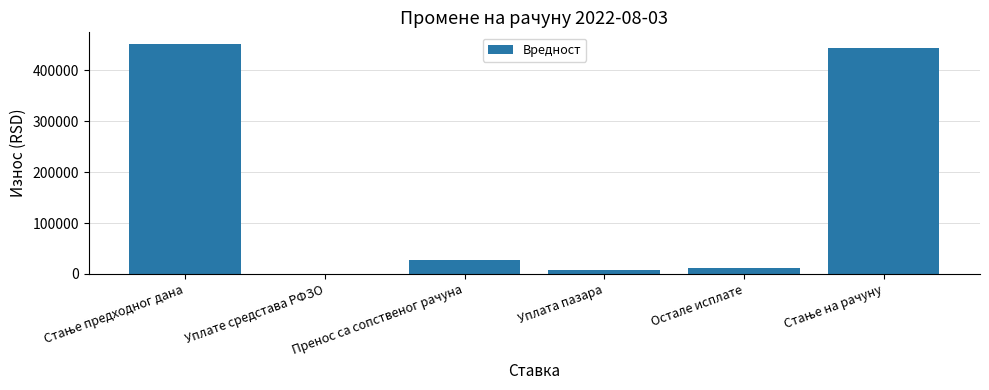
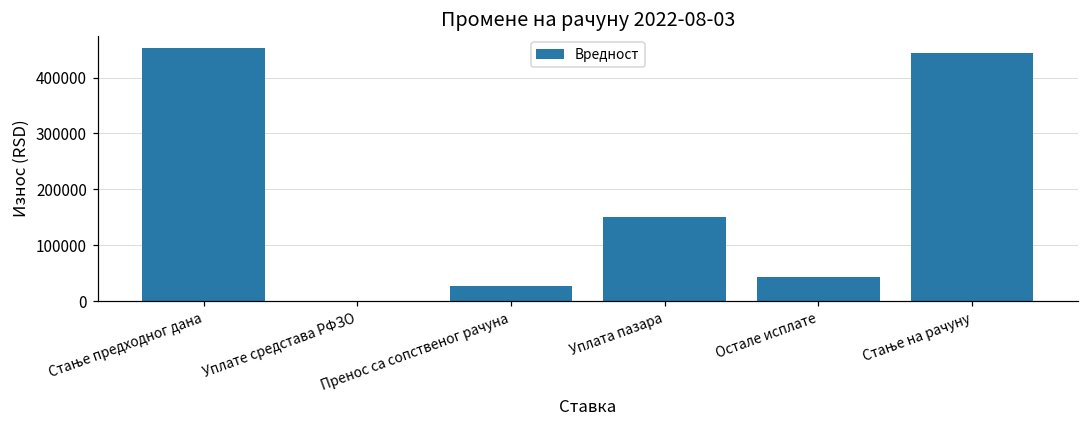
Уплата пазара: 10000 -> 150000
Остале исплате: 10000 -> 40000
